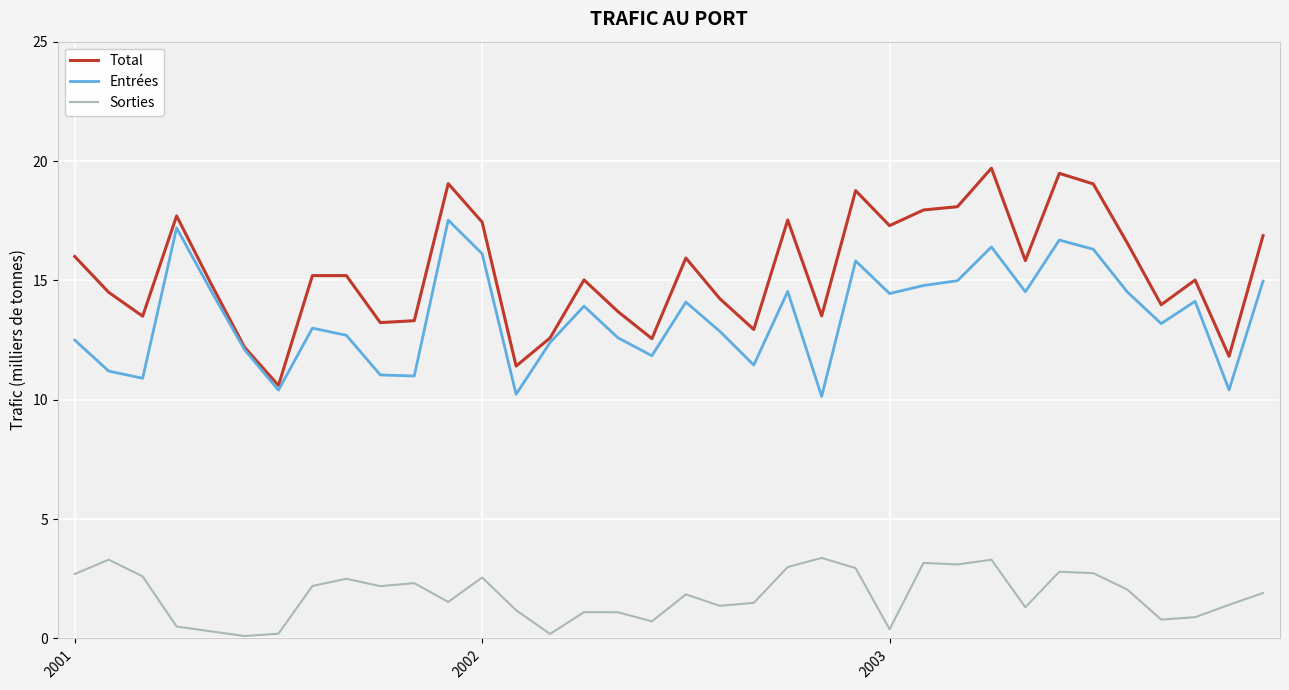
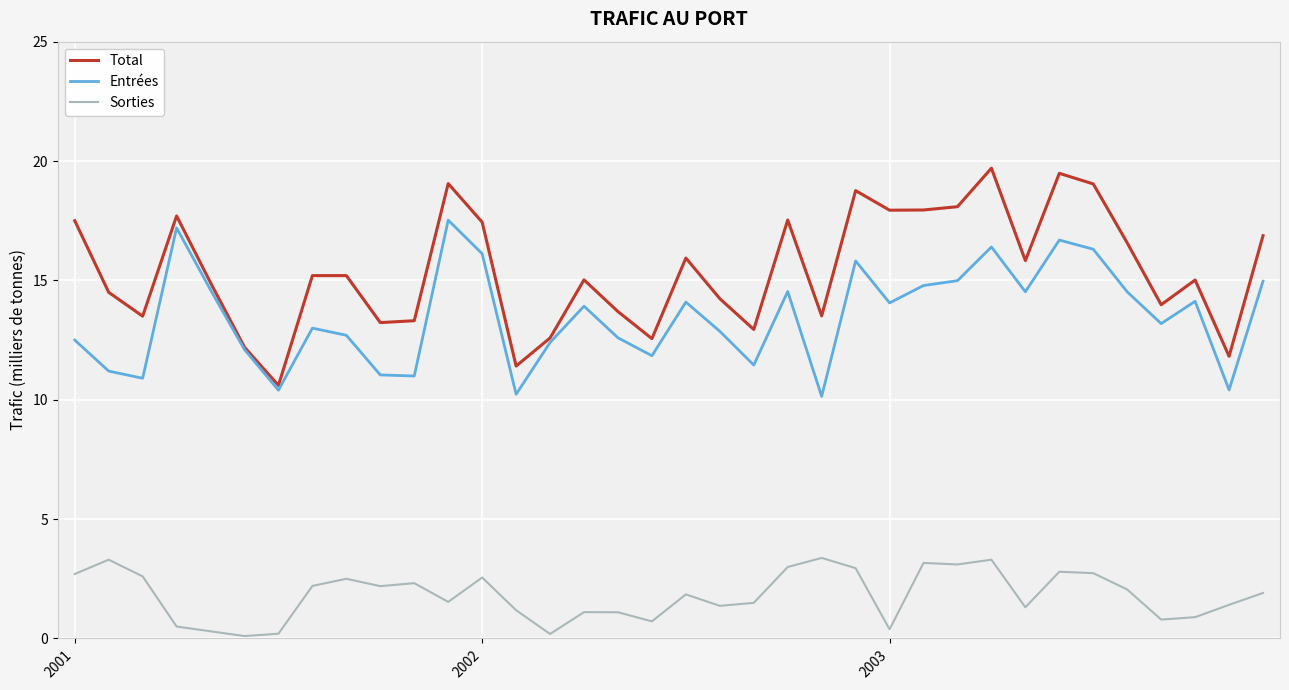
Total, 2001: 16.0 -> 17.5
Total, 2003: 17.3 -> 17.9
Entrées, 2003: 14.4 -> 14.1
